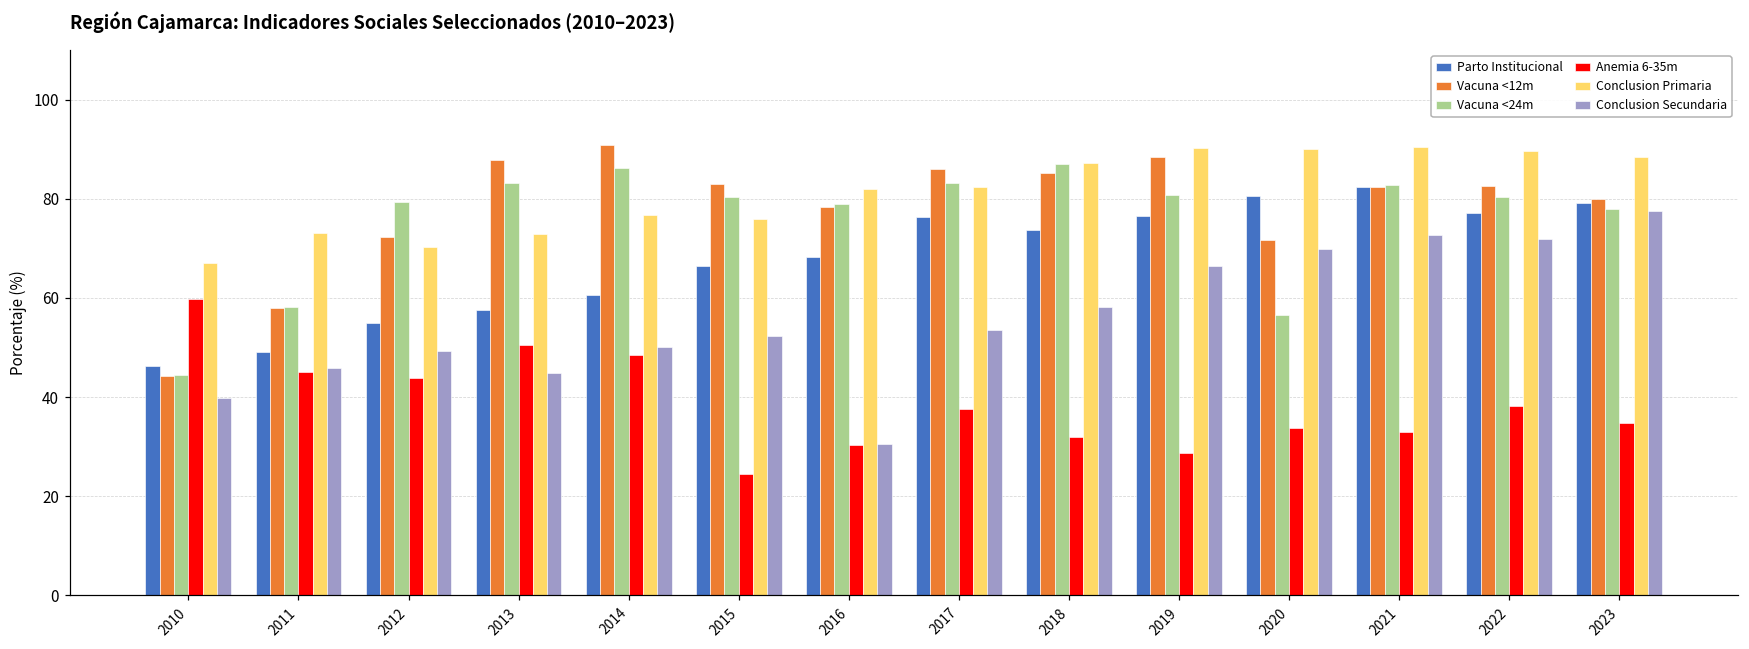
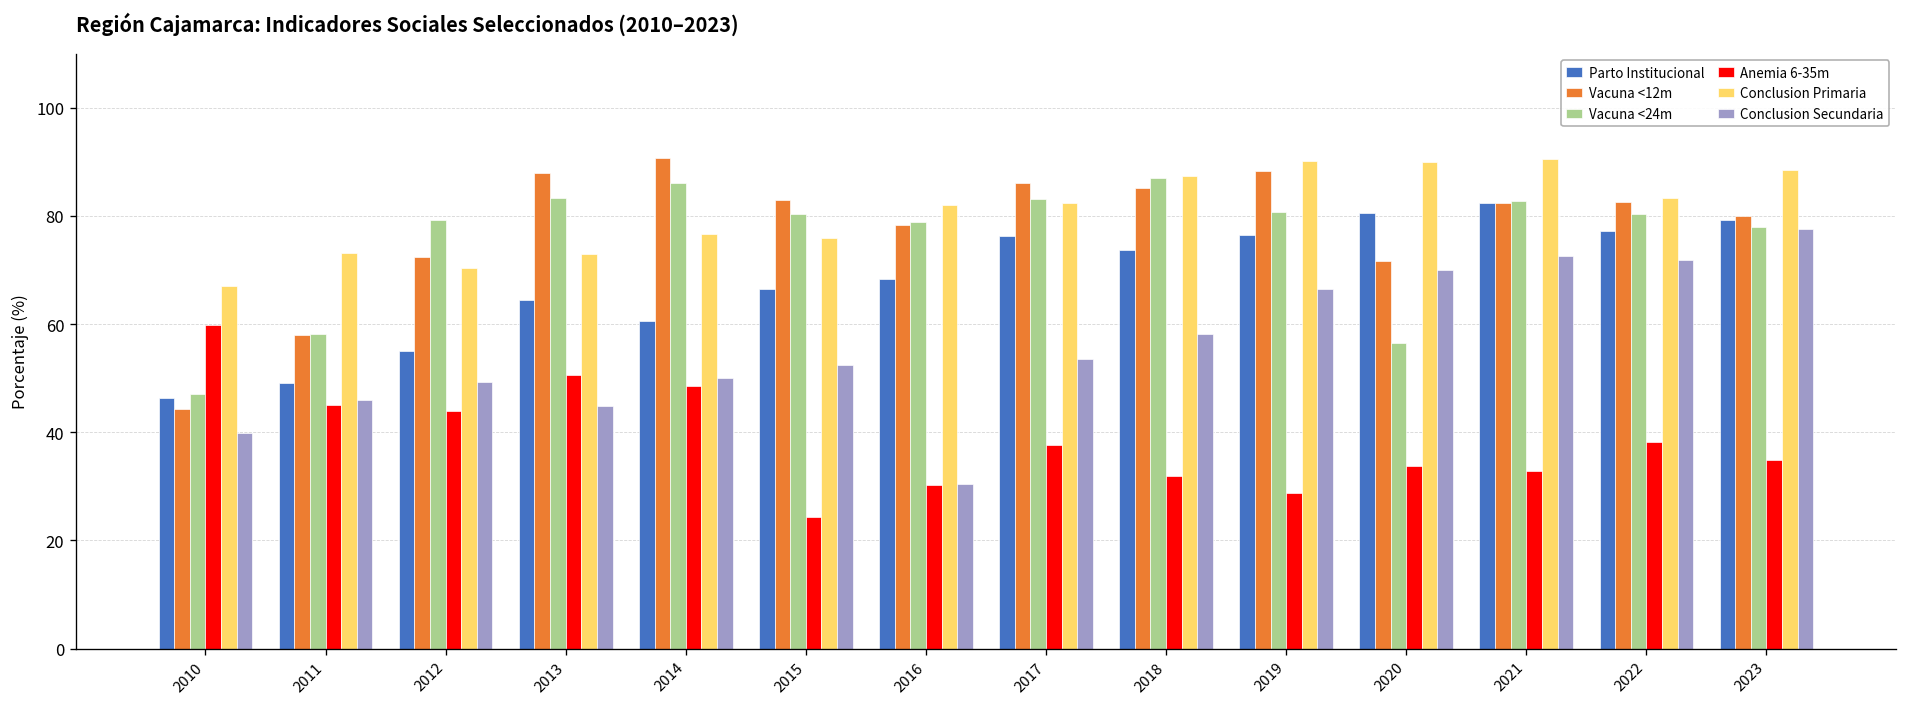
Vacuna <24m, 2010: 44 -> 47
Parto Institucional, 2013: 58 -> 64
Conclusion Primaria, 2022: 90 -> 83
